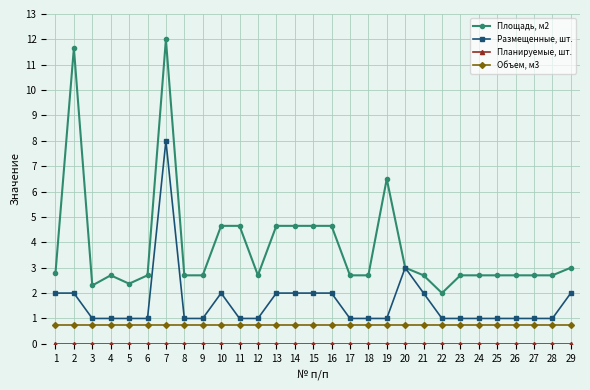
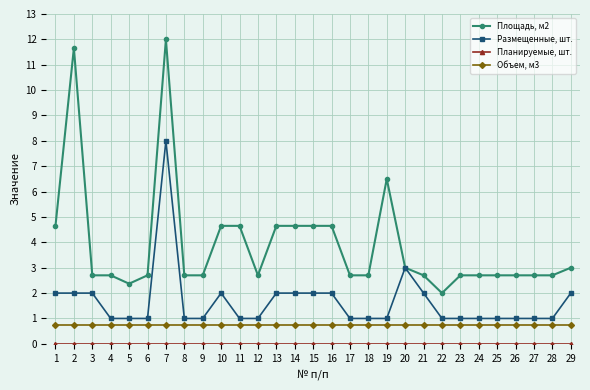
Площадь, м2, 1: 2.8 -> 4.7
Площадь, м2, 3: 2.3 -> 2.7
Размещенные, шт., 3: 1 -> 2
